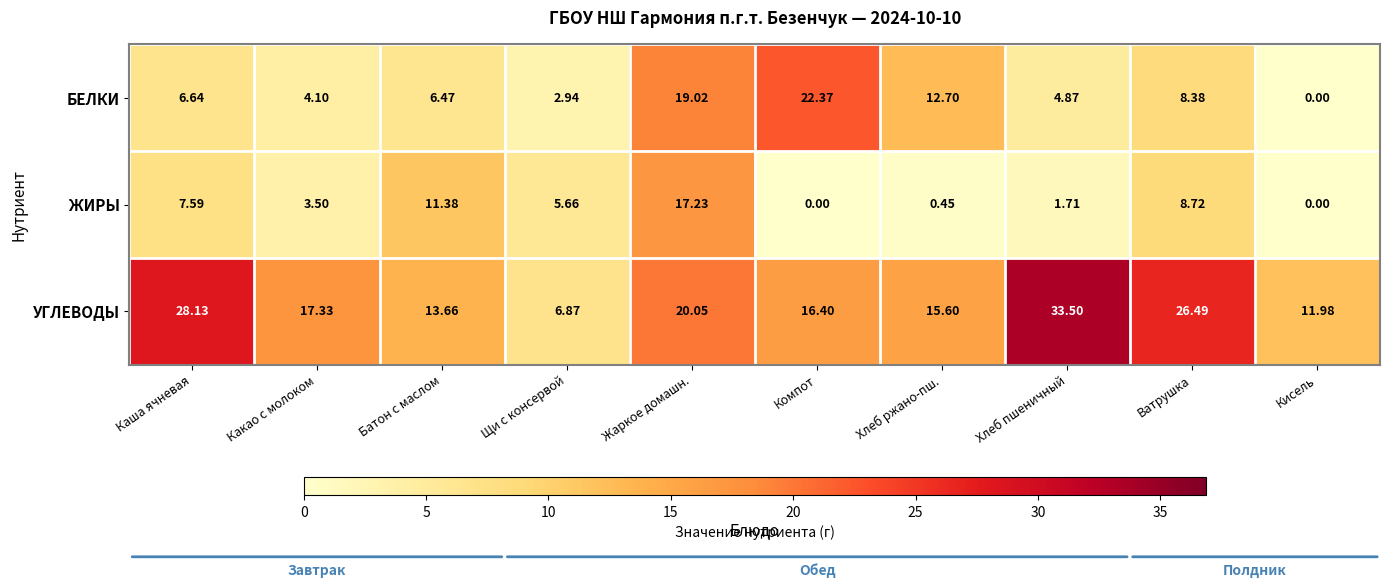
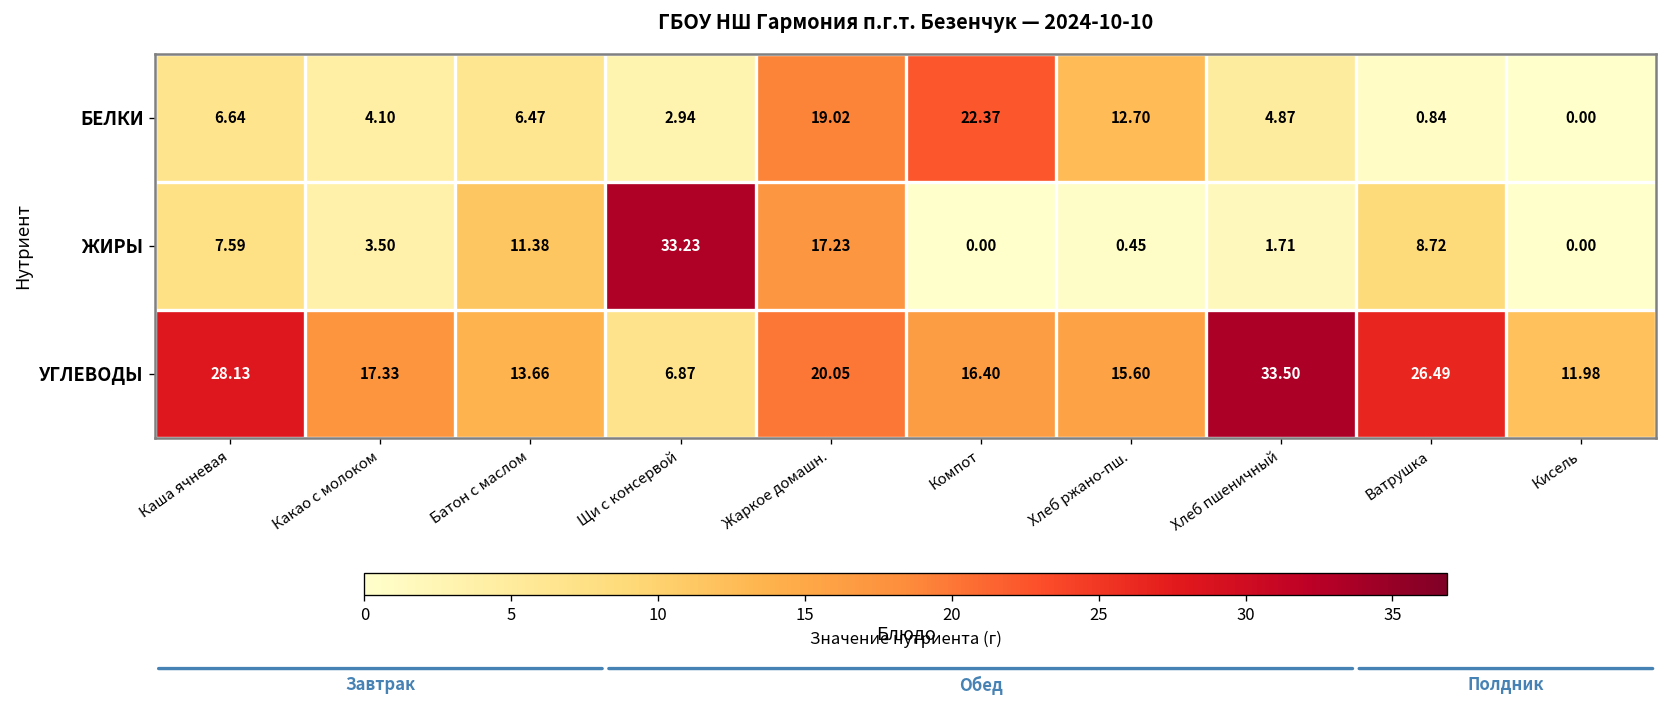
БЕЛКИ, Ватрушка: 8.38 -> 0.84
ЖИРЫ, Щи с консервой: 5.66 -> 33.23
